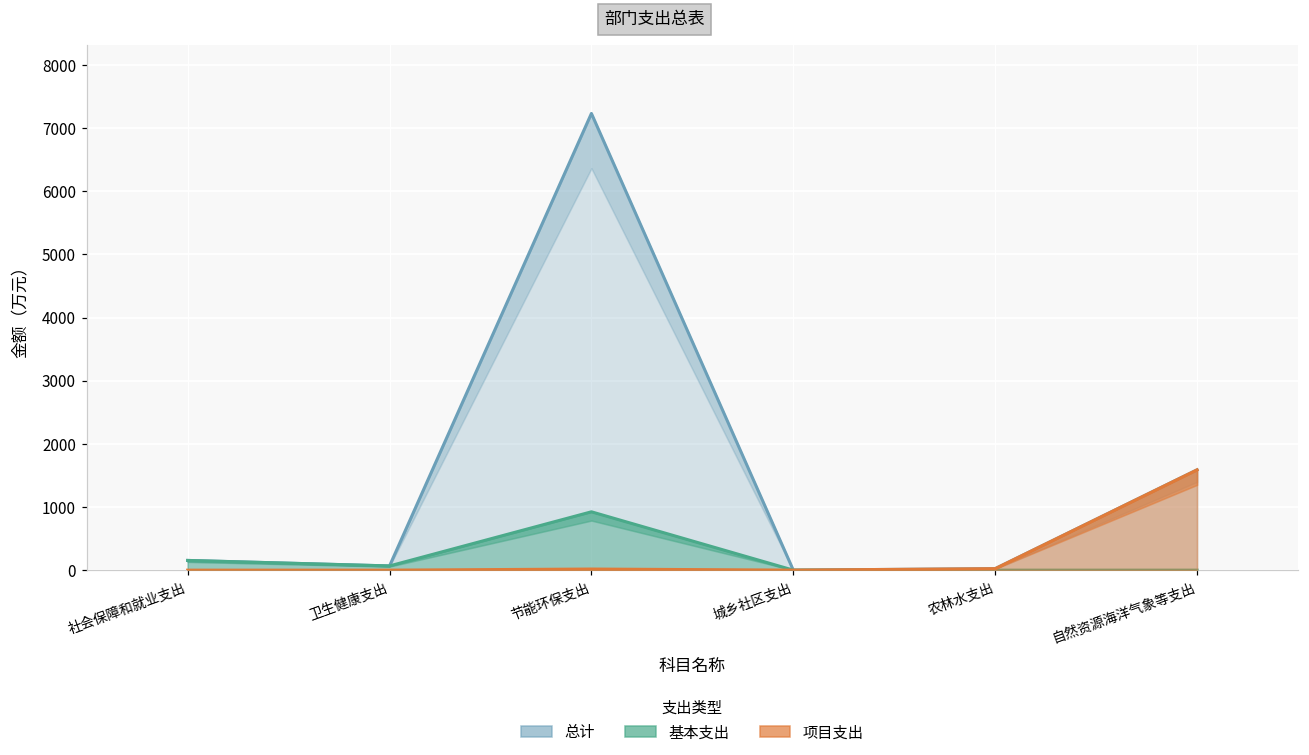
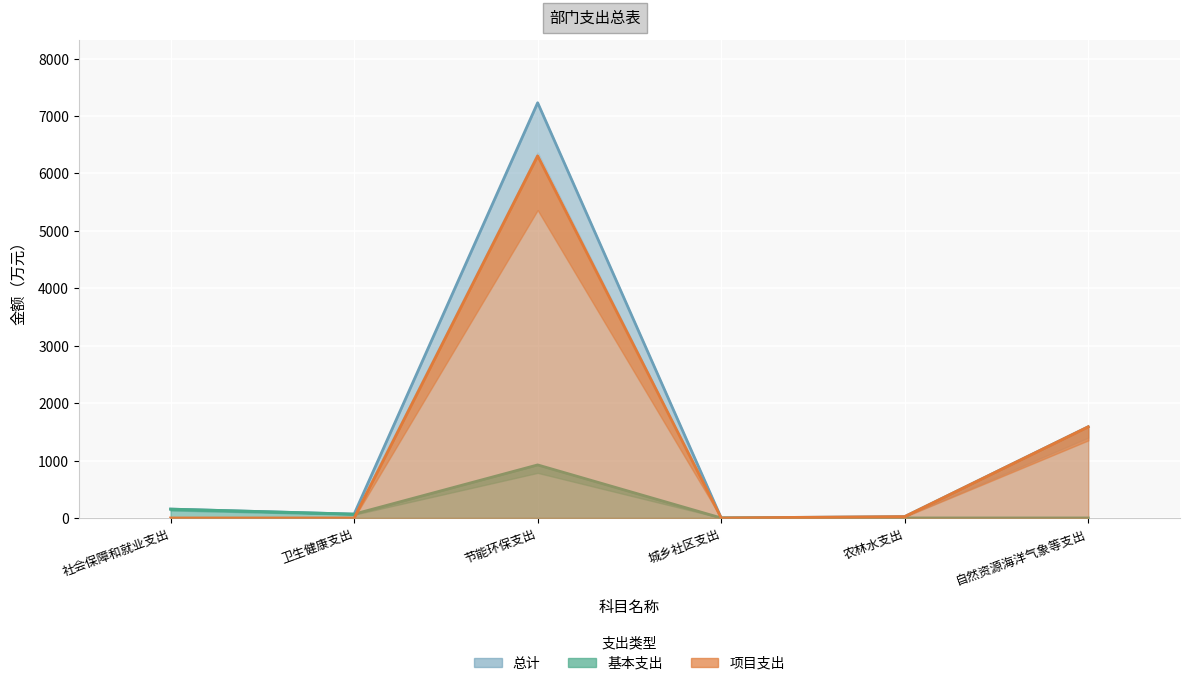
项目支出, 节能环保支出: 0 -> 6300
